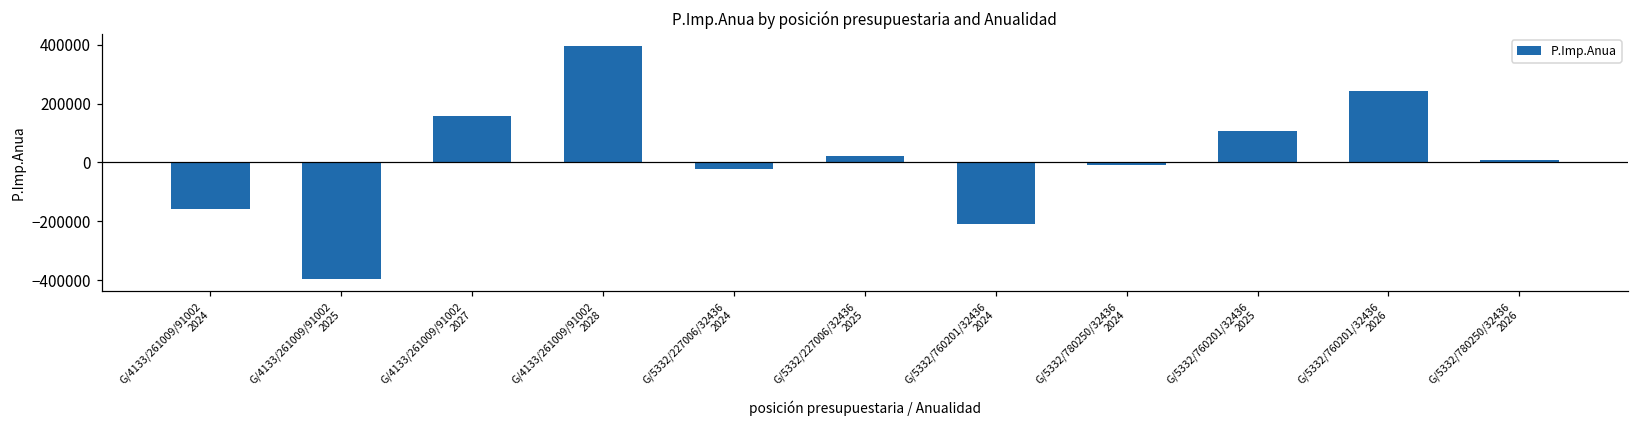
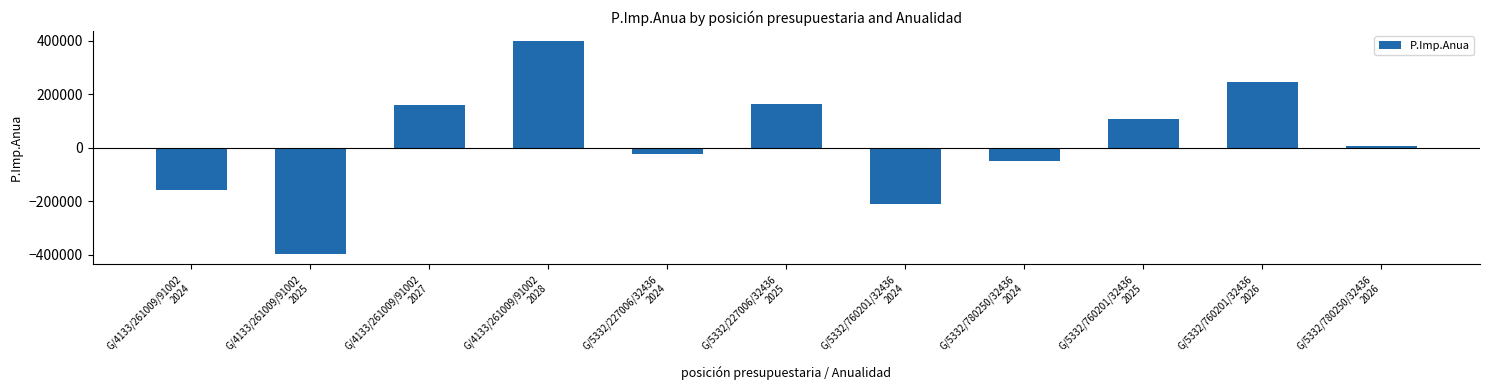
G/5332/227006/32436 2025: 20000 -> 160000
G/5332/780250/32436 2024: -10000 -> -50000
